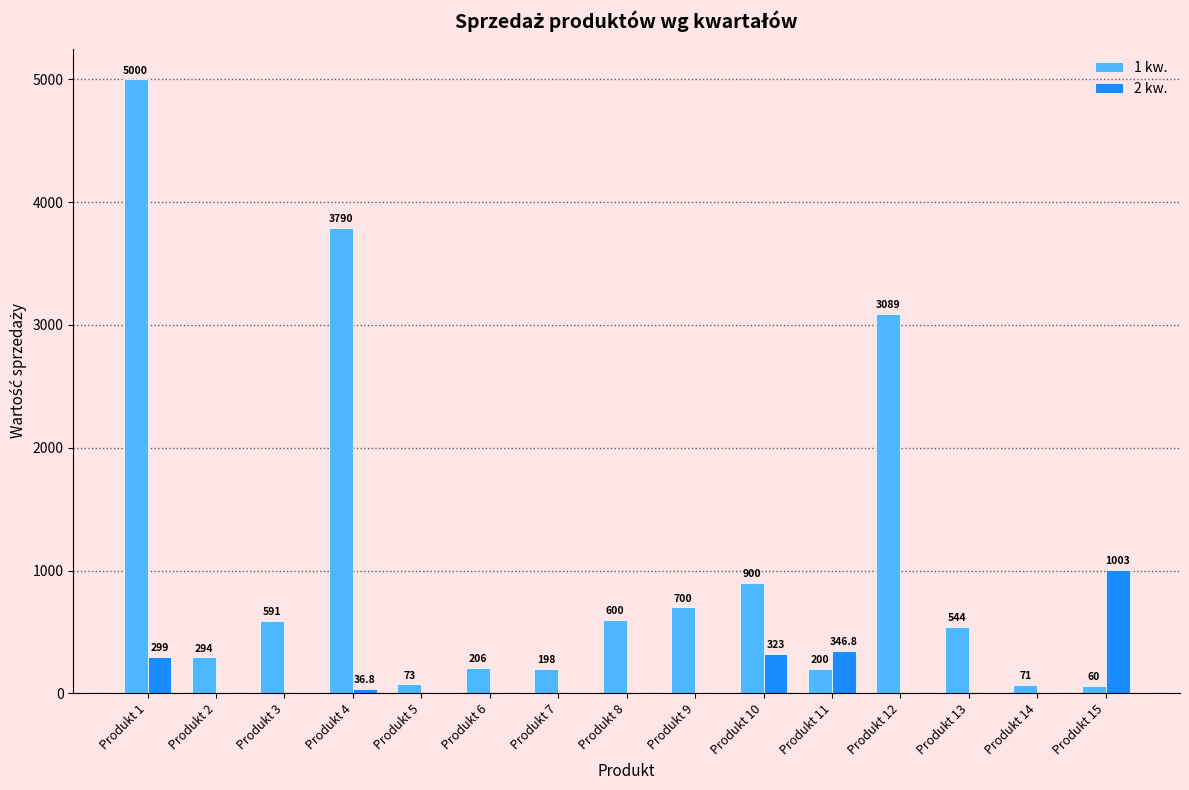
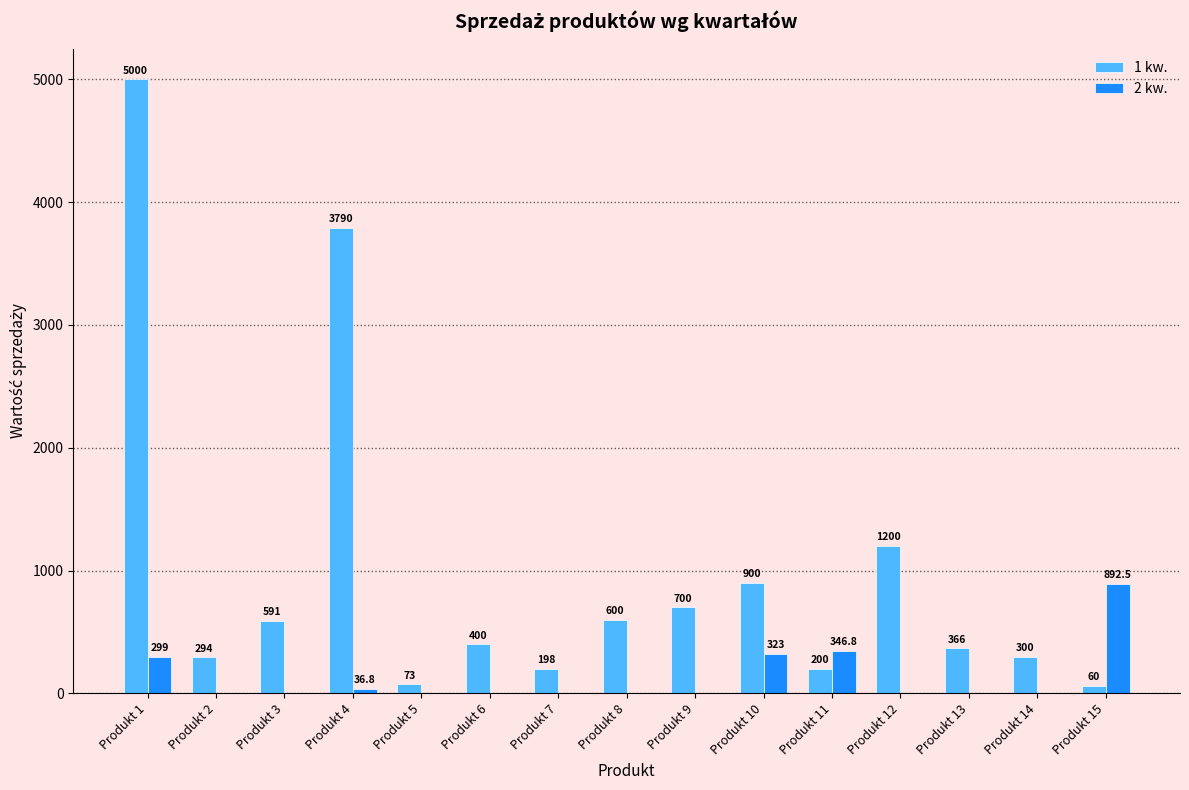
1 kw., Produkt 6: 206 -> 400
1 kw., Produkt 12: 3089 -> 1200
1 kw., Produkt 13: 544 -> 366
1 kw., Produkt 14: 71 -> 300
2 kw., Produkt 15: 1003 -> 892.5
